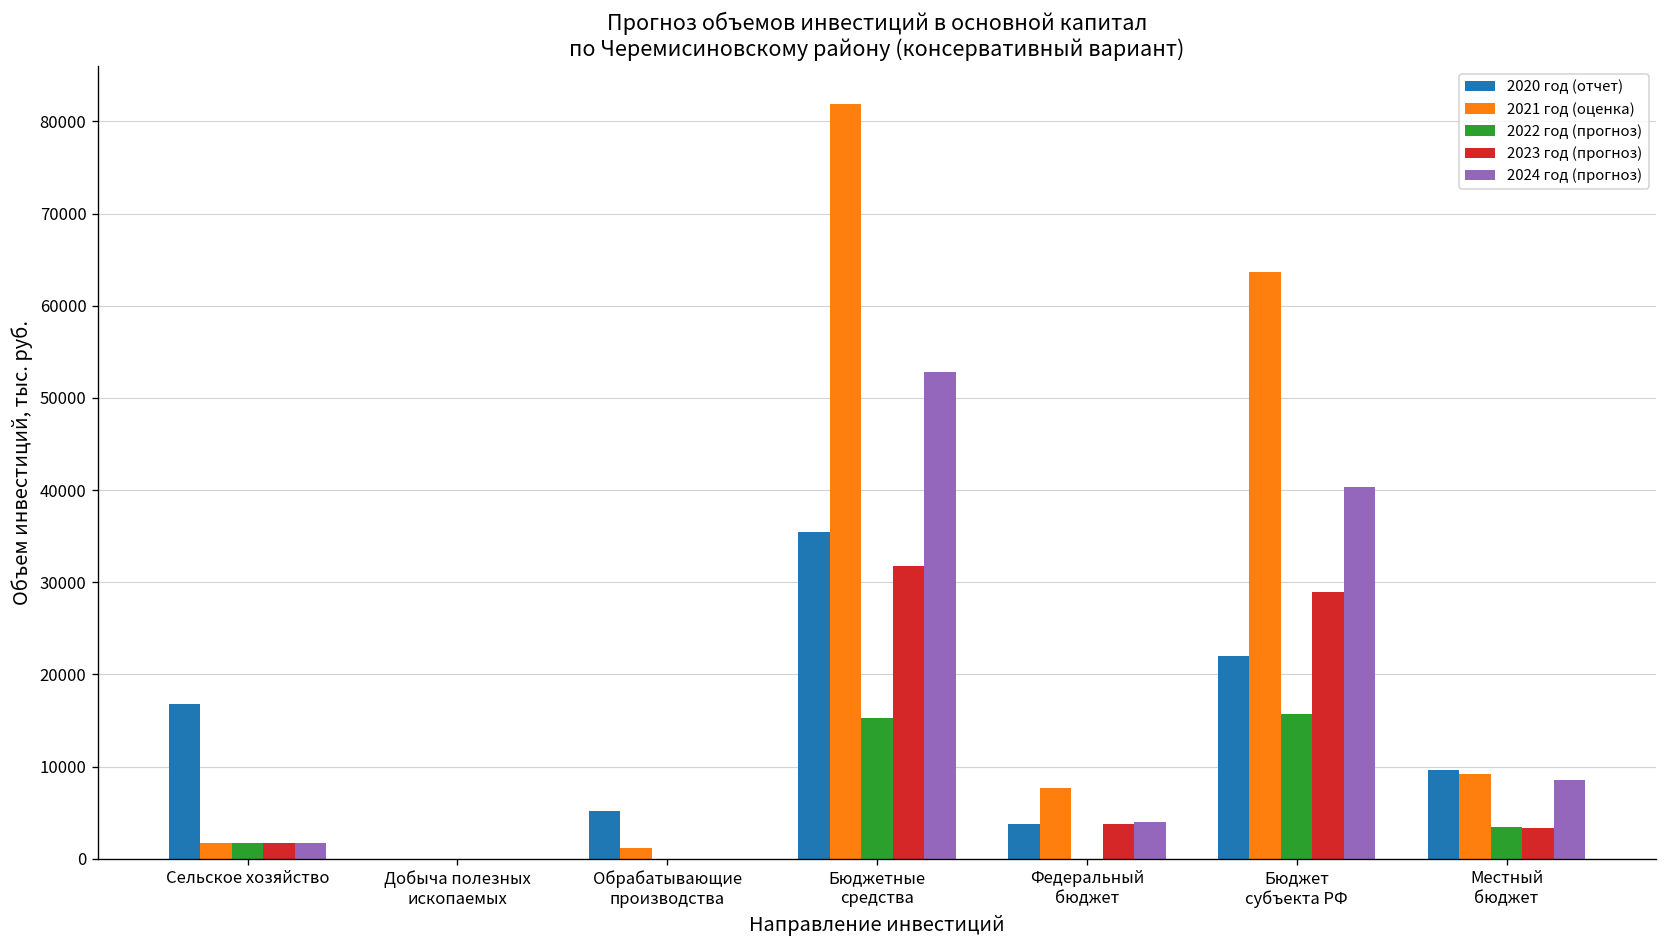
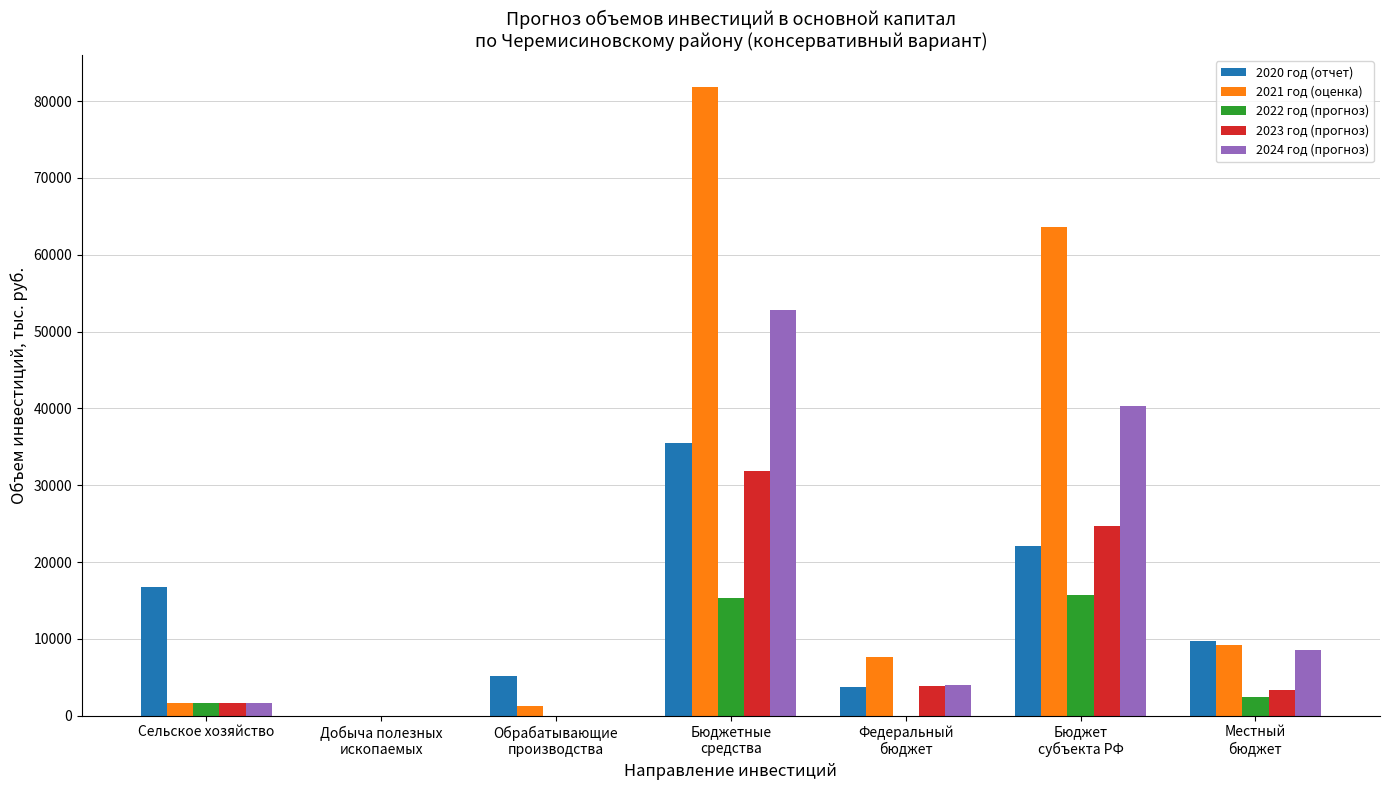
2023 год (прогноз), Бюджет субъекта РФ: 29000 -> 25000
2022 год (прогноз), Местный бюджет: 3000 -> 2000
